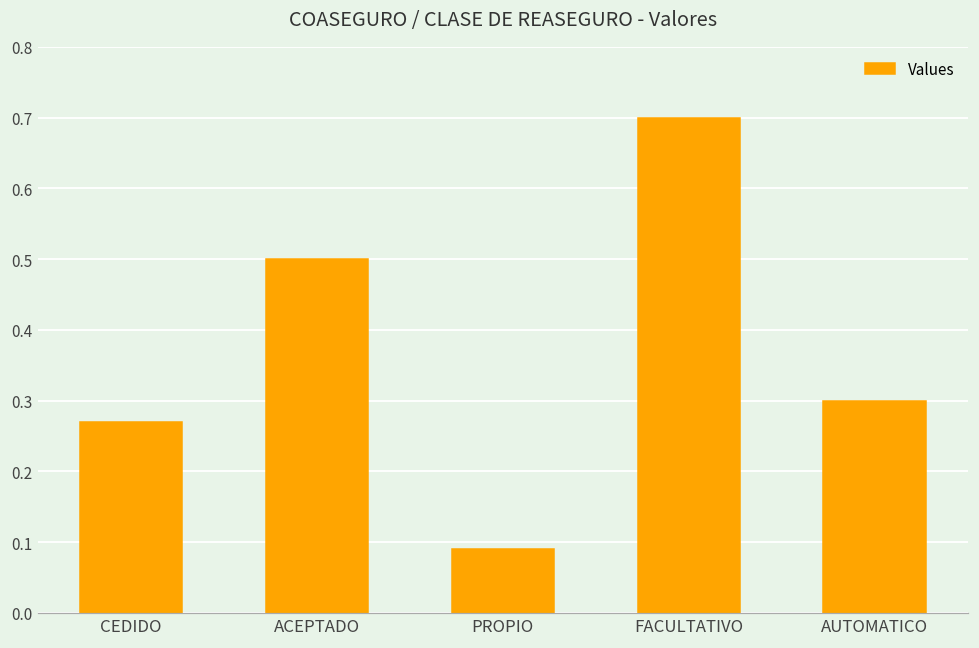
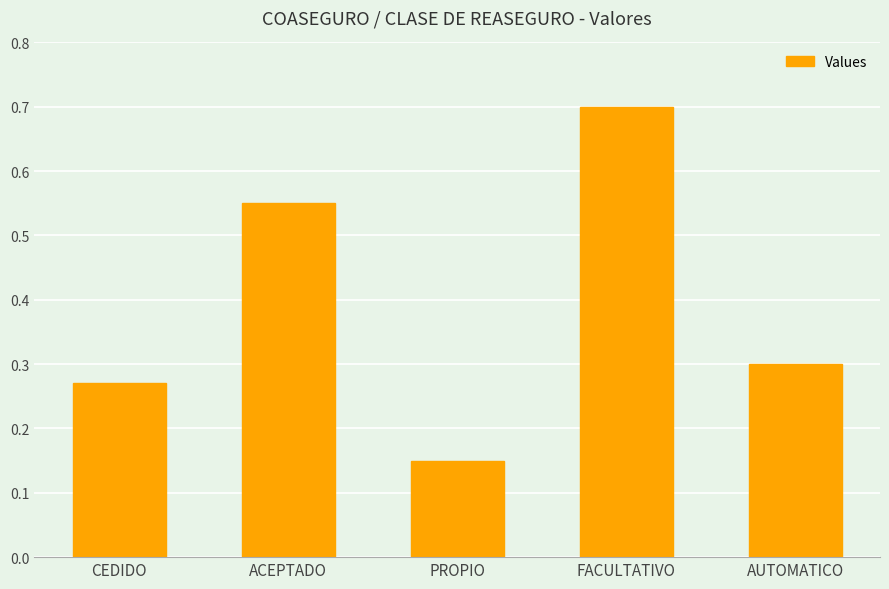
ACEPTADO: 0.50 -> 0.55
PROPIO: 0.09 -> 0.15
